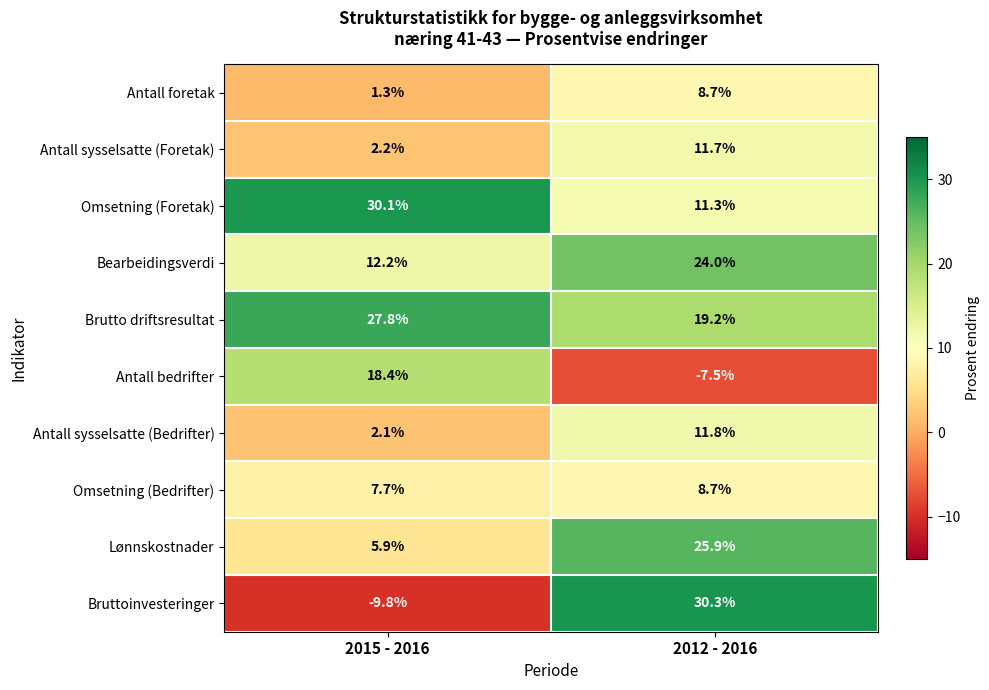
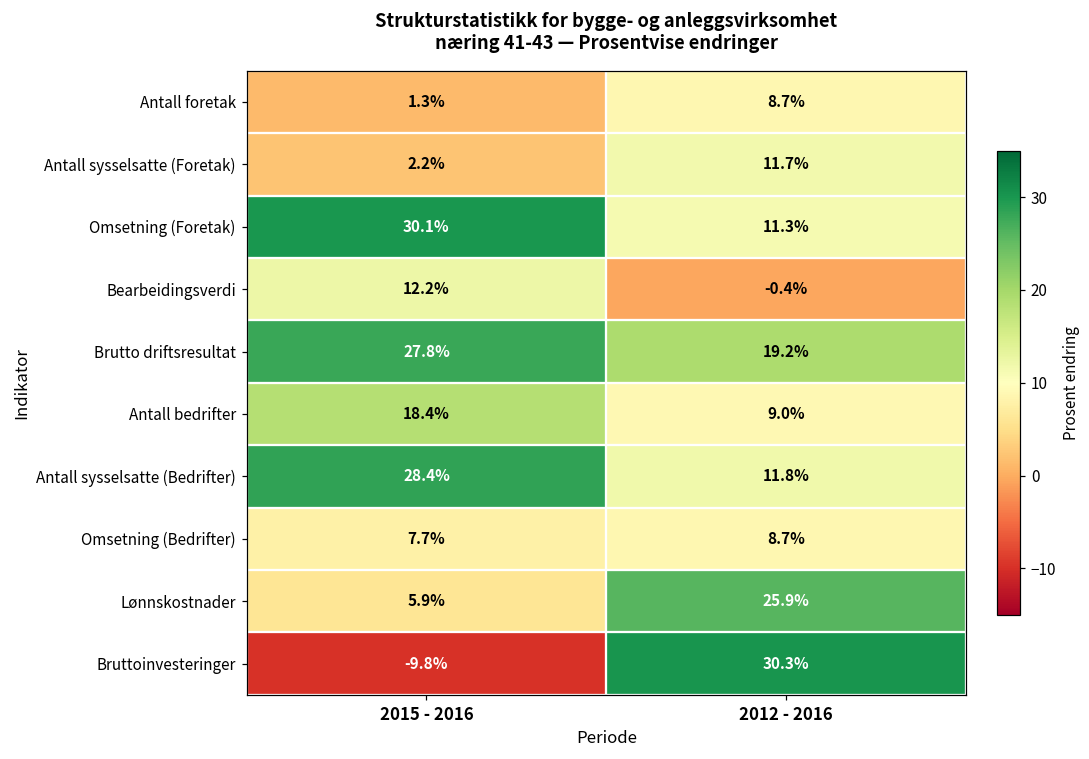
Bearbeidingsverdi, 2012 - 2016: 24.0% -> -0.4%
Antall bedrifter, 2012 - 2016: -7.5% -> 9.0%
Antall sysselsatte (Bedrifter), 2015 - 2016: 2.1% -> 28.4%
